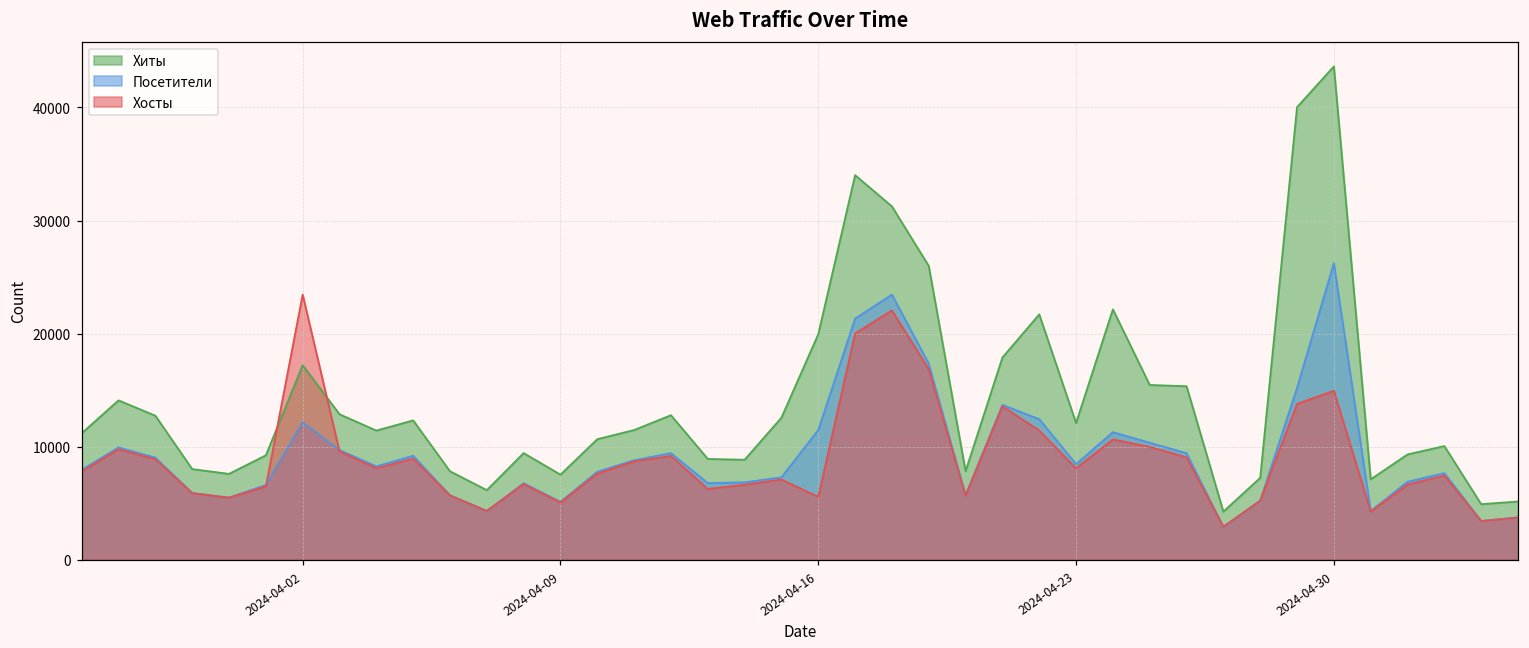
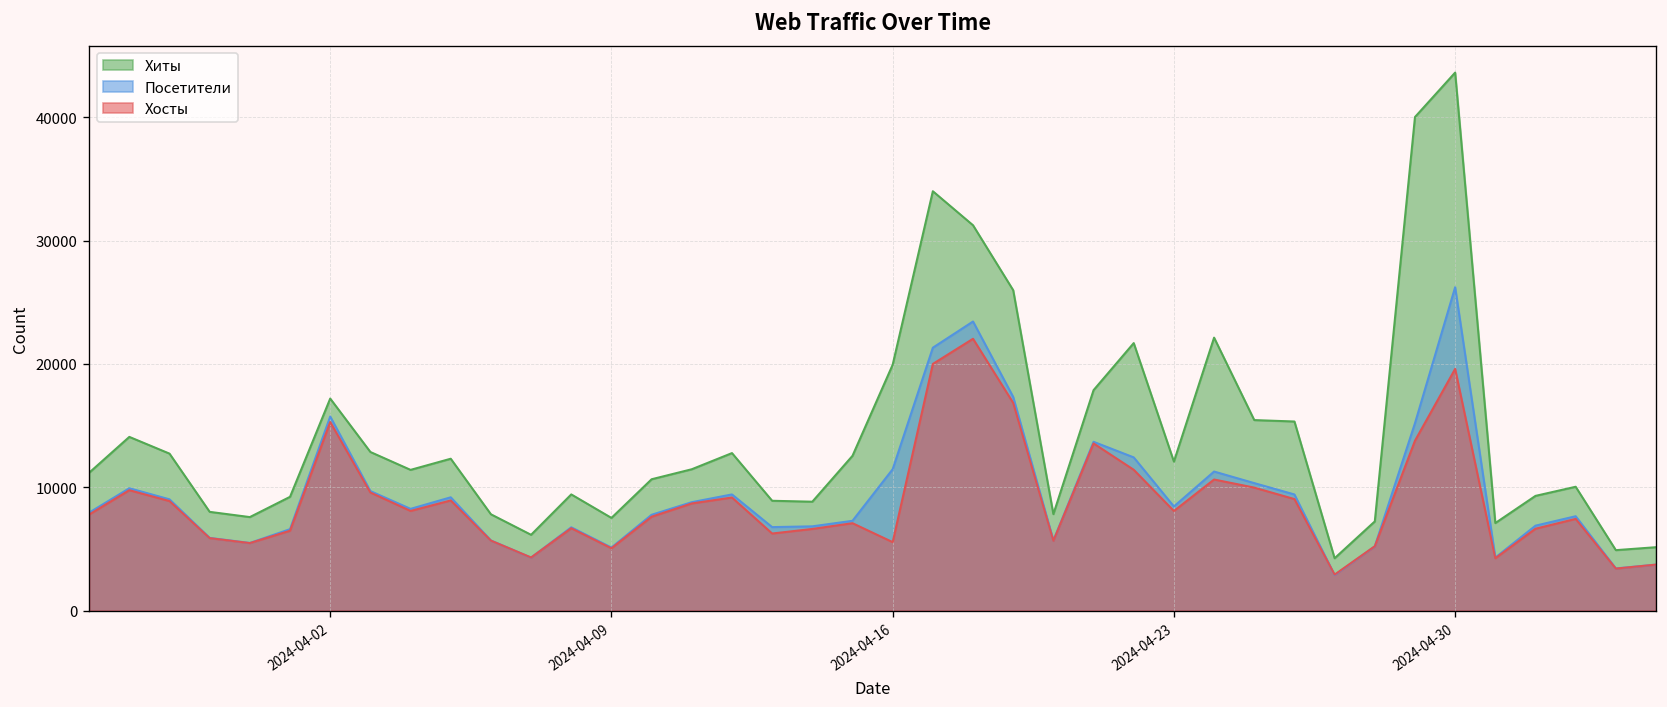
Посетители, 2024-04-02: 12100 -> 15700
Хосты, 2024-04-02: 23400 -> 15300
Хосты, 2024-04-30: 14900 -> 19600
